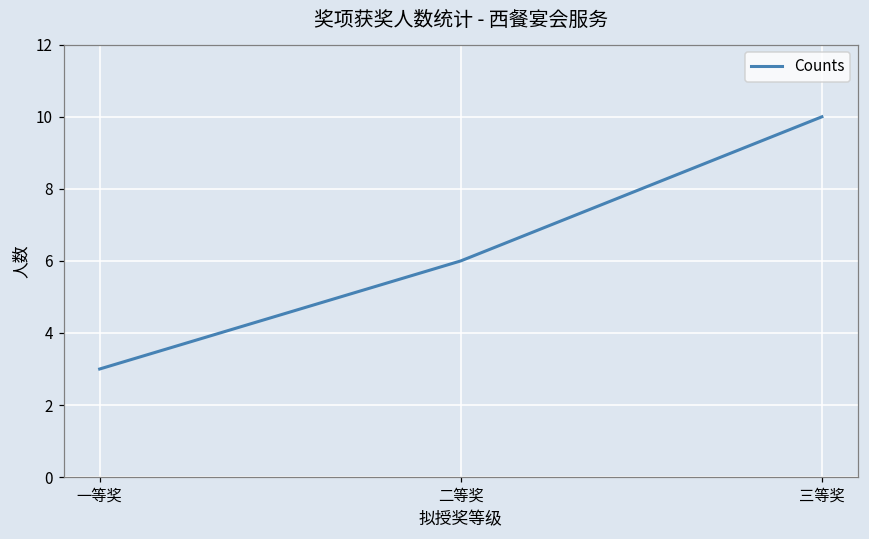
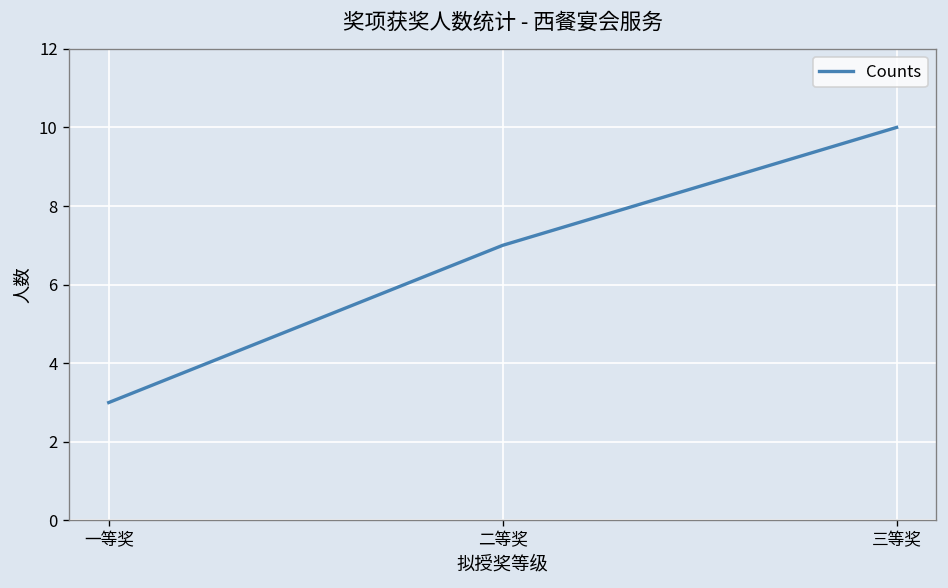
二等奖: 6 -> 7
